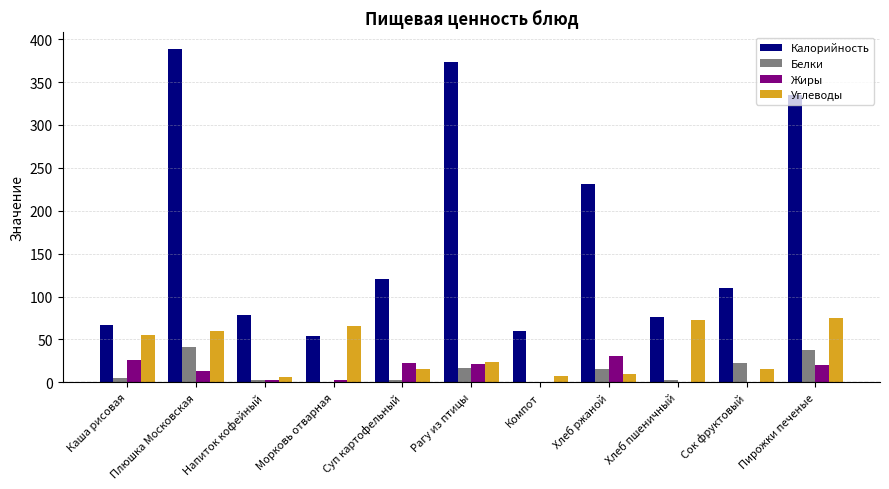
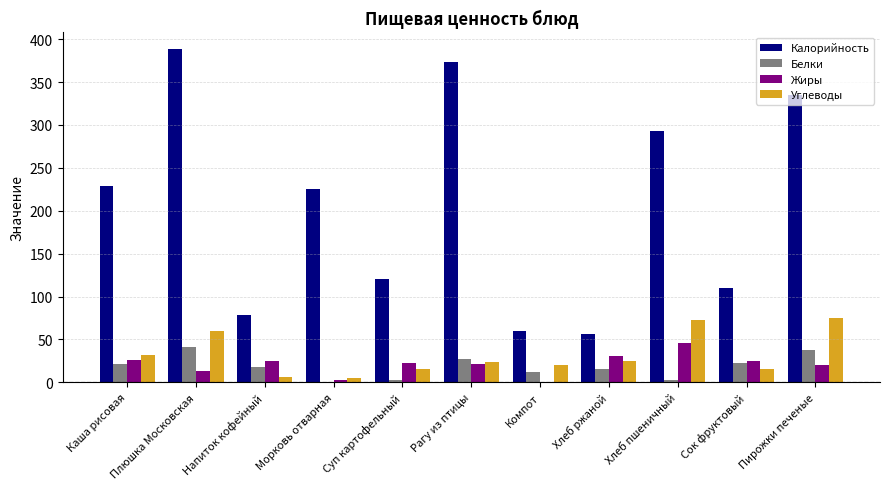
Калорийность, Каша рисовая: 70 -> 230
Белки, Каша рисовая: 10 -> 20
Углеводы, Каша рисовая: 50 -> 30
Белки, Напиток кофейный: 0 -> 20
Жиры, Напиток кофейный: 0 -> 30
Калорийность, Морковь отварная: 50 -> 230
Углеводы, Морковь отварная: 70 -> 10
Белки, Рагу из птицы: 20 -> 30
Белки, Компот: 0 -> 10
Углеводы, Компот: 10 -> 20
Калорийность, Хлеб ржаной: 230 -> 60
Углеводы, Хлеб ржаной: 10 -> 20
Калорийность, Хлеб пшеничный: 80 -> 290
Жиры, Хлеб пшеничный: 0 -> 50
Жиры, Сок фруктовый: 0 -> 30
